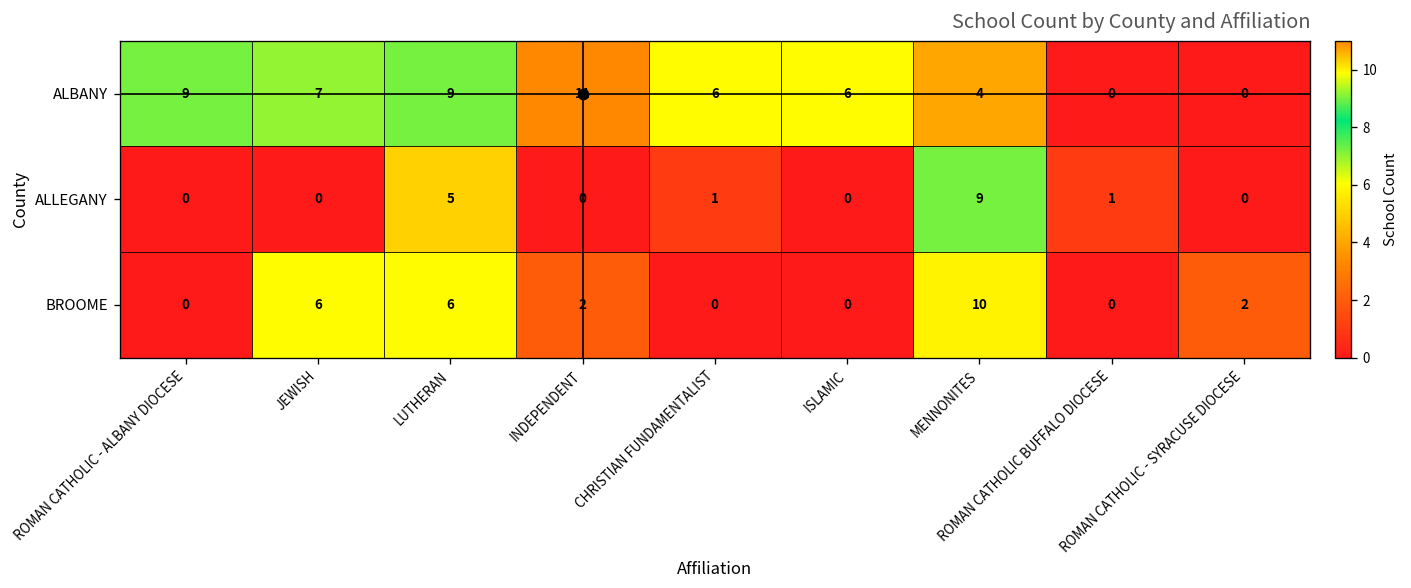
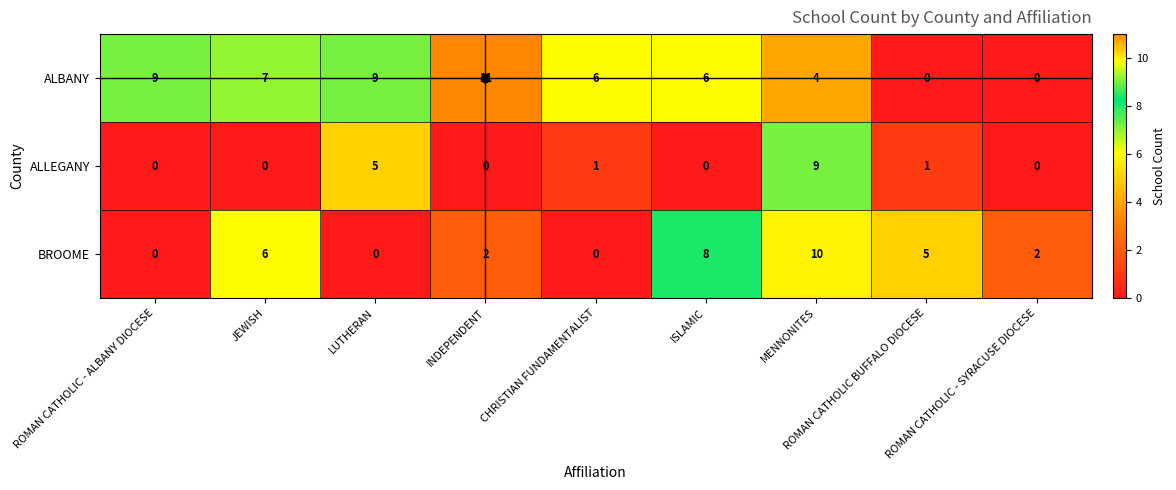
BROOME, LUTHERAN: 6 -> 0
BROOME, ISLAMIC: 0 -> 8
BROOME, ROMAN CATHOLIC BUFFALO DIOCESE: 0 -> 5
